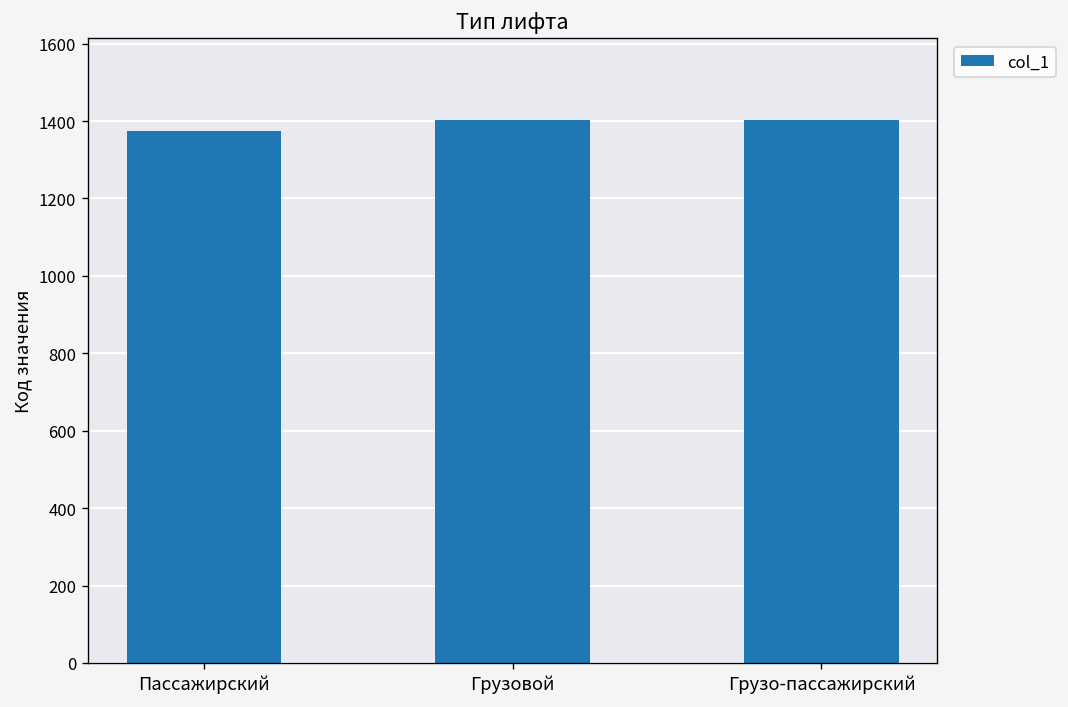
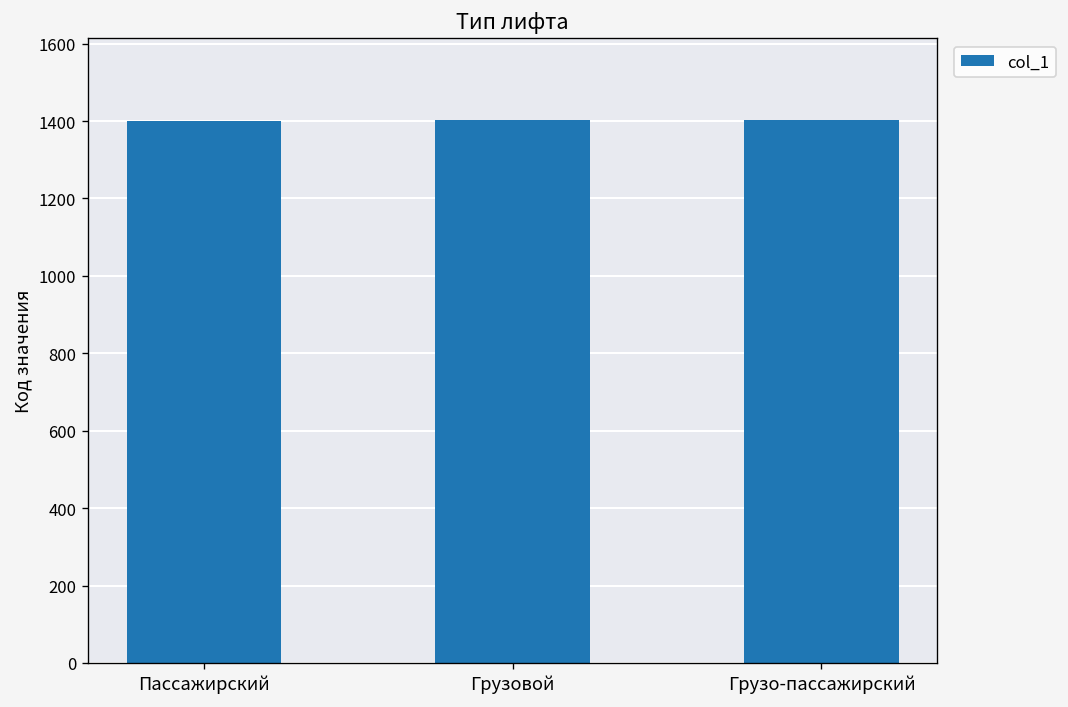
Пассажирский: 1370 -> 1400
